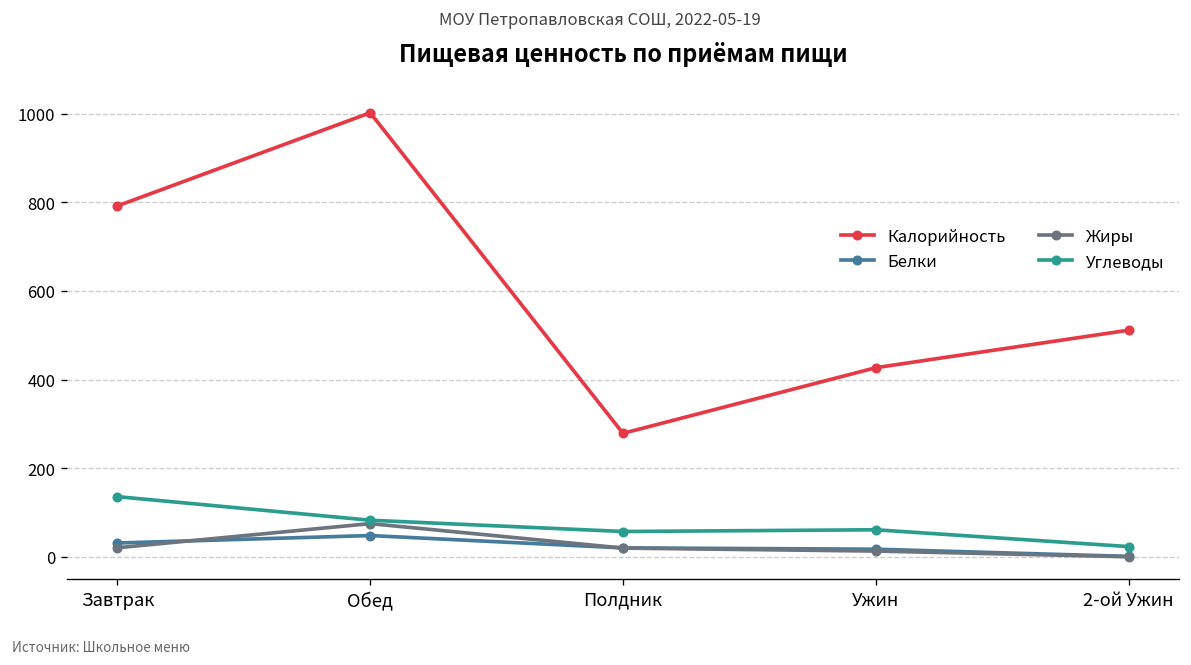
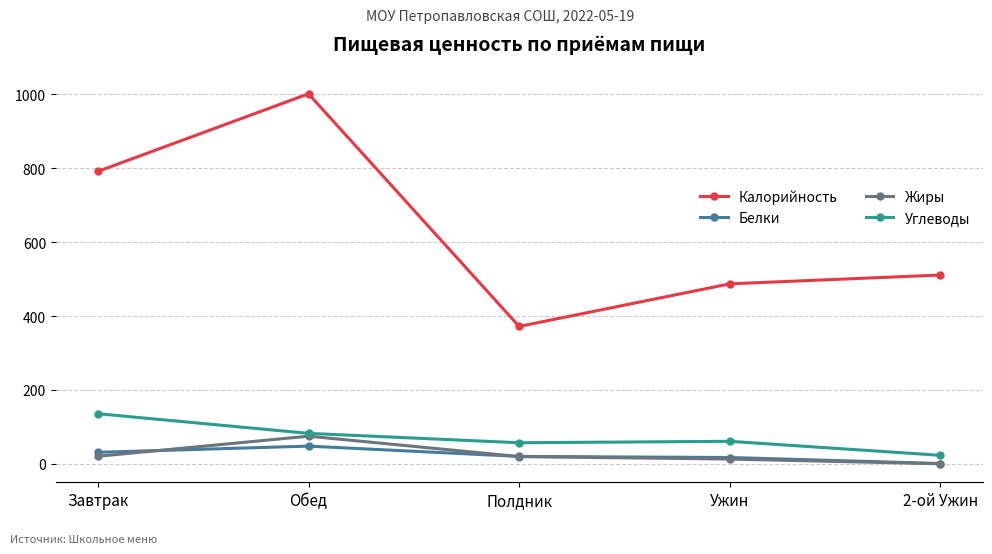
Калорийность, Полдник: 280 -> 370
Калорийность, Ужин: 430 -> 490
